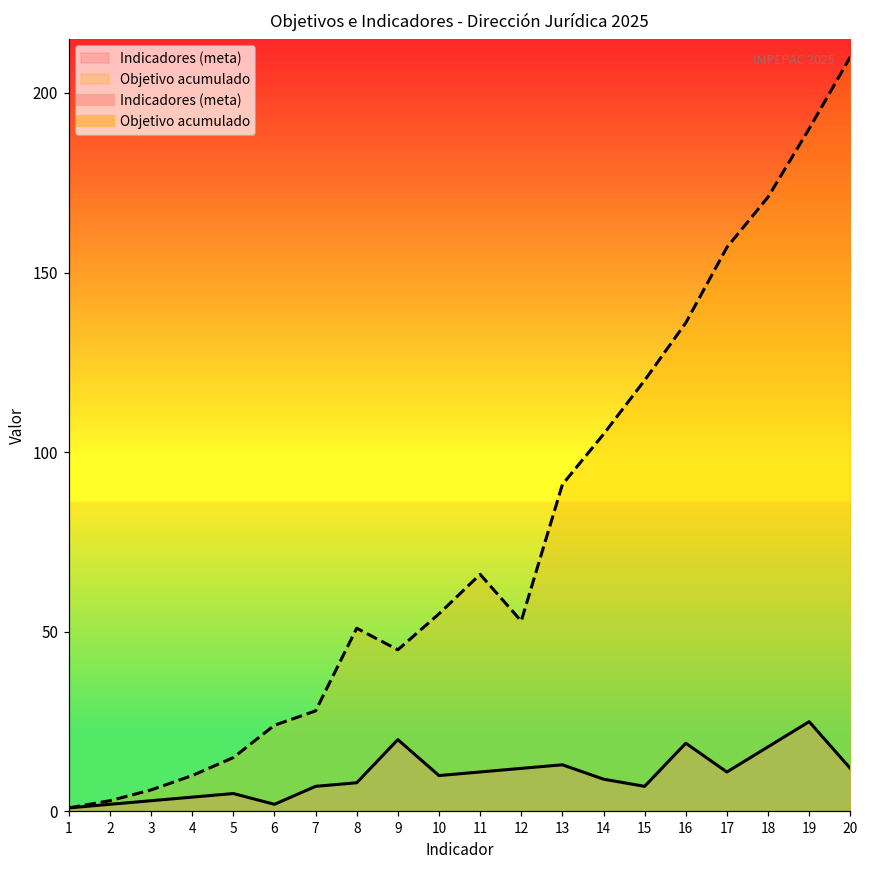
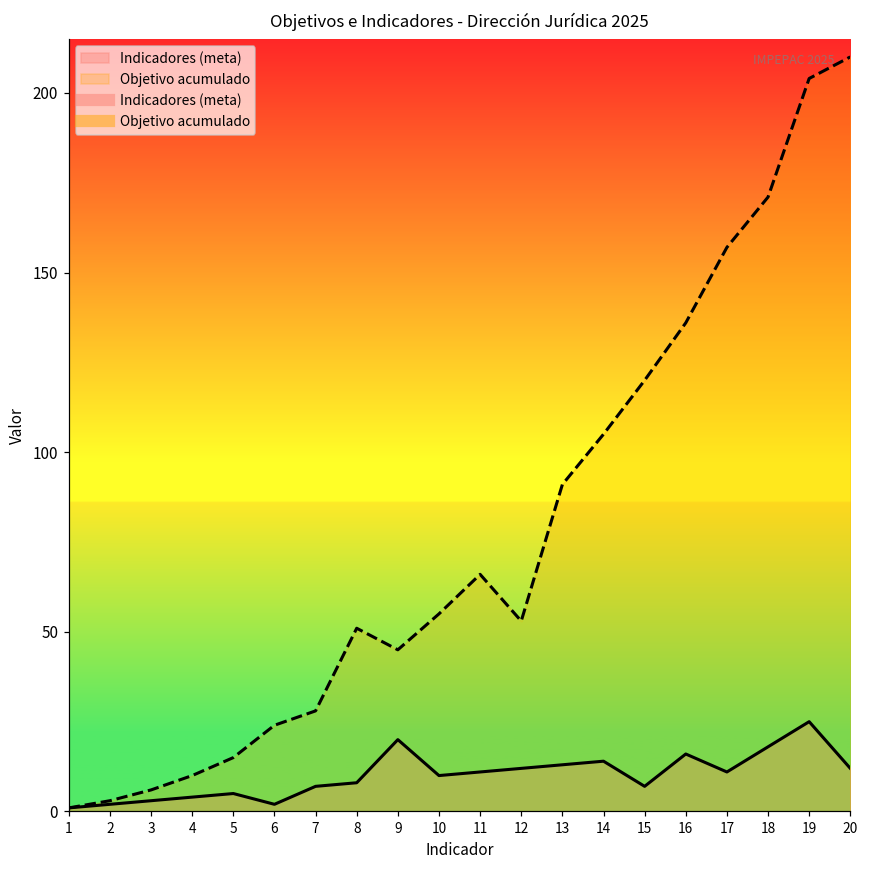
Indicadores (meta), 14: 9 -> 14
Indicadores (meta), 16: 19 -> 16
Objetivo acumulado, 19: 190 -> 204
